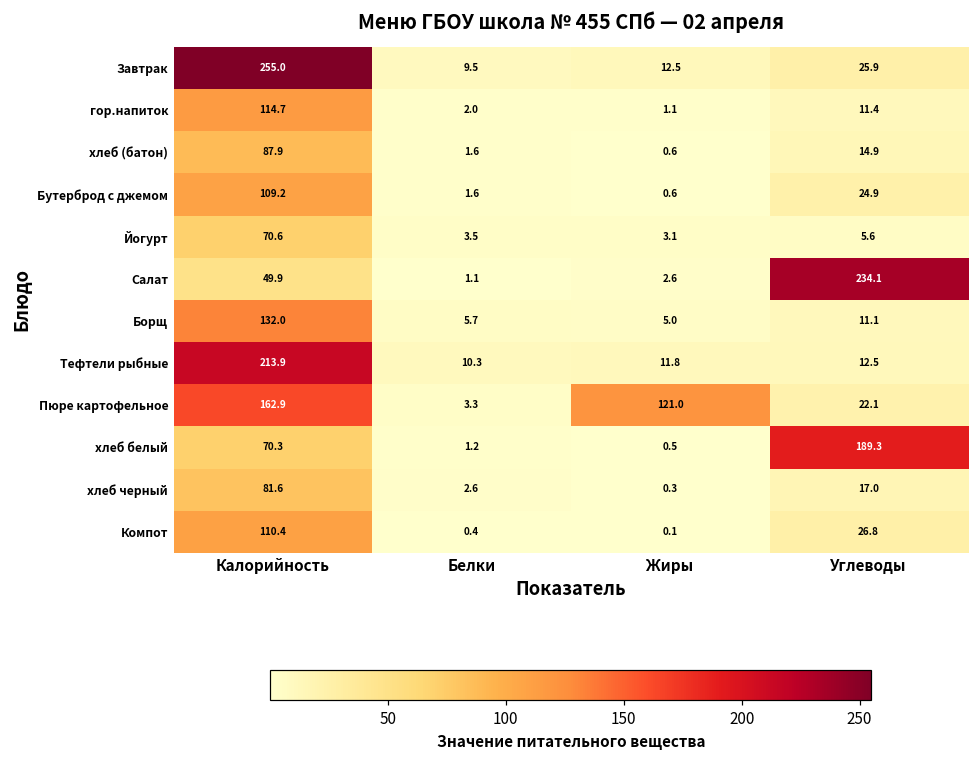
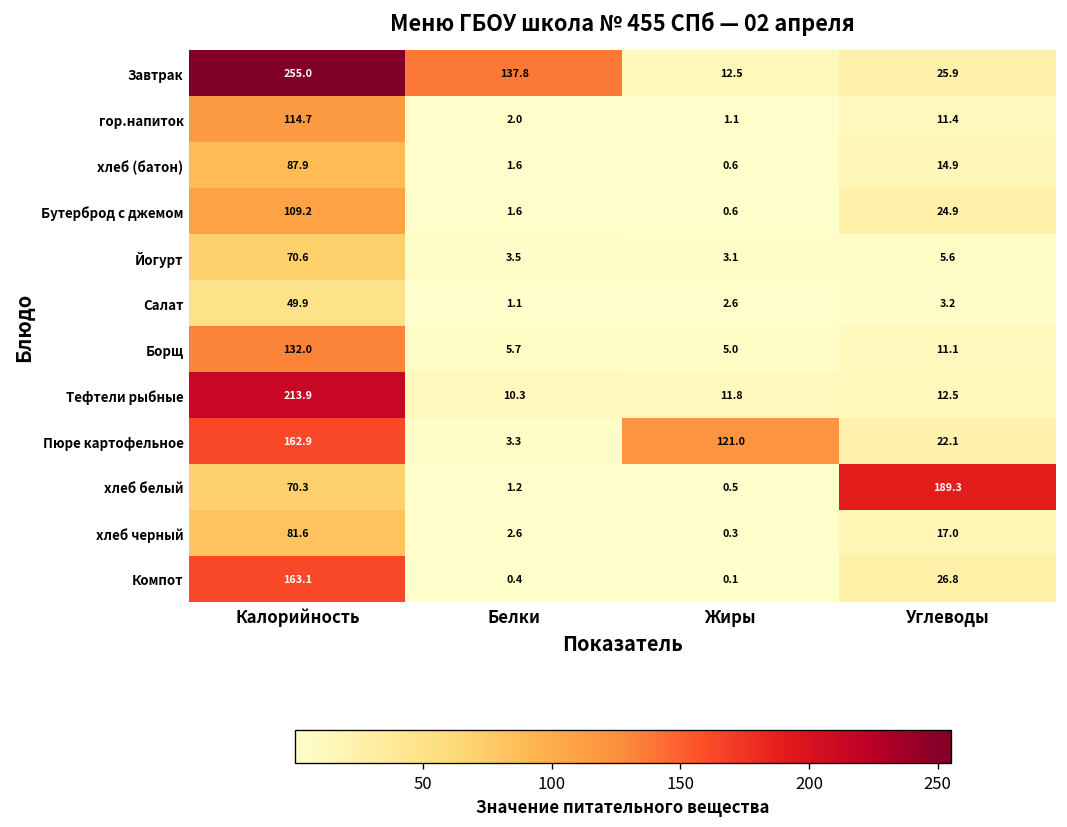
Завтрак, Белки: 9.5 -> 137.8
Салат, Углеводы: 234.1 -> 3.2
Компот, Калорийность: 110.4 -> 163.1
